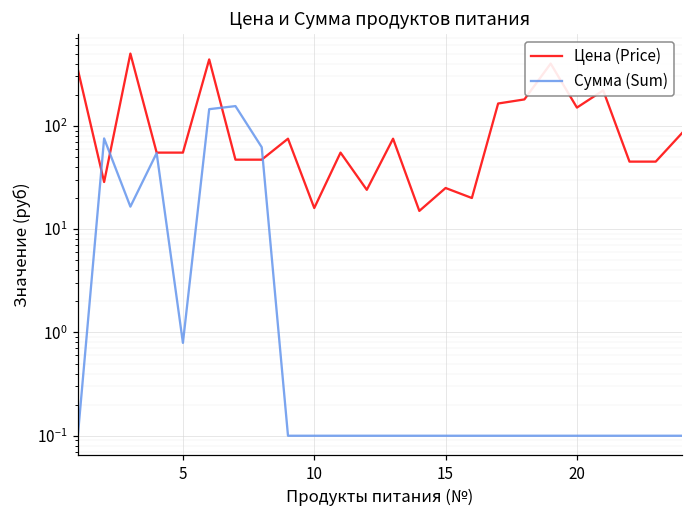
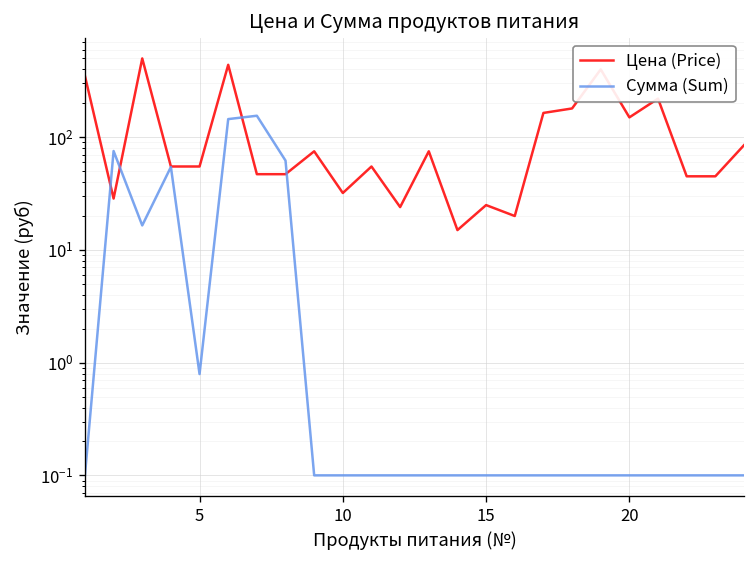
Цена (Price), 10: 16 -> 32
